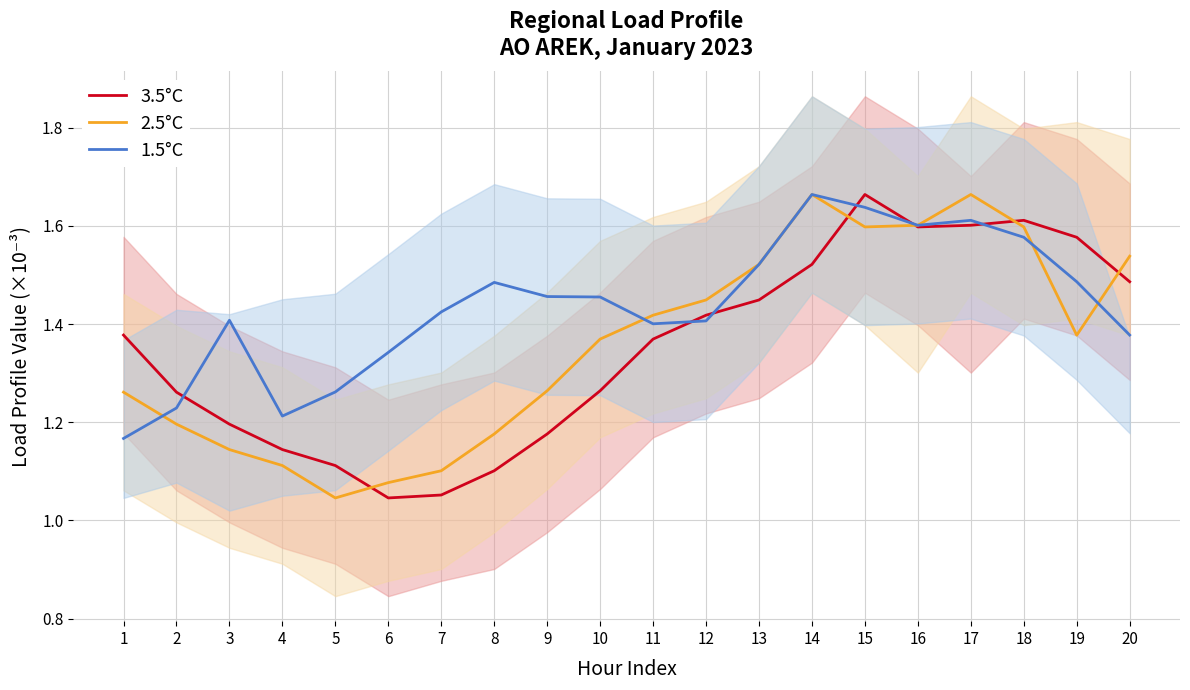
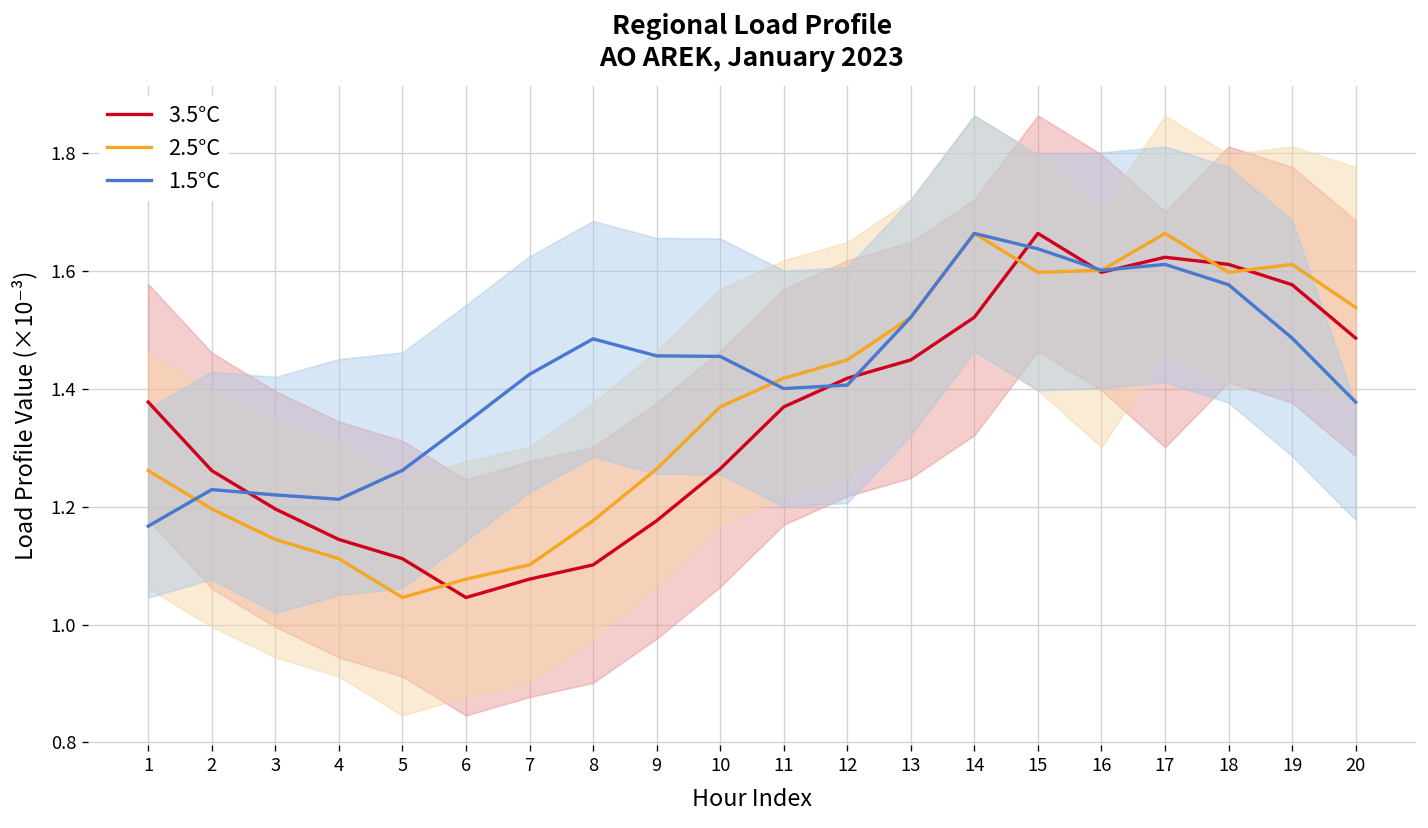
1.5°C, 3: 1.41 -> 1.22
3.5°C, 7: 1.05 -> 1.08
3.5°C, 17: 1.60 -> 1.62
2.5°C, 19: 1.38 -> 1.61
